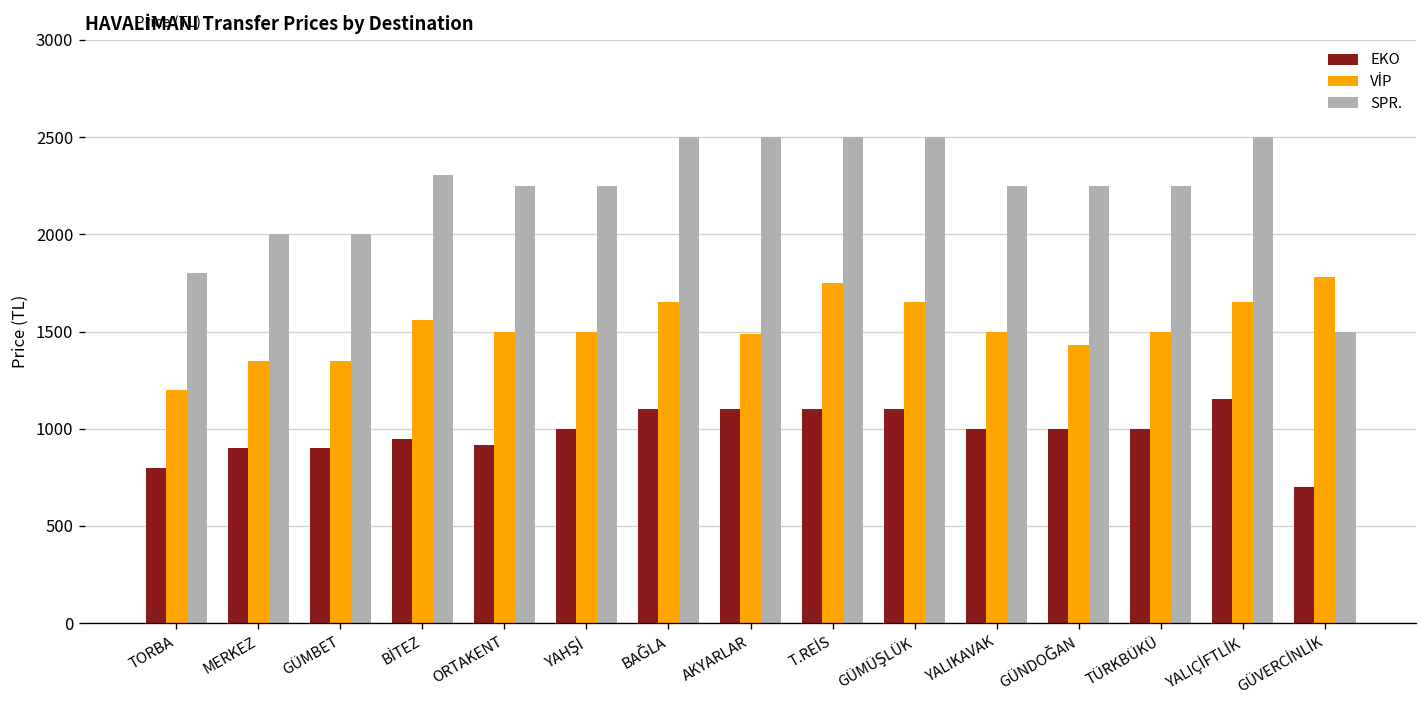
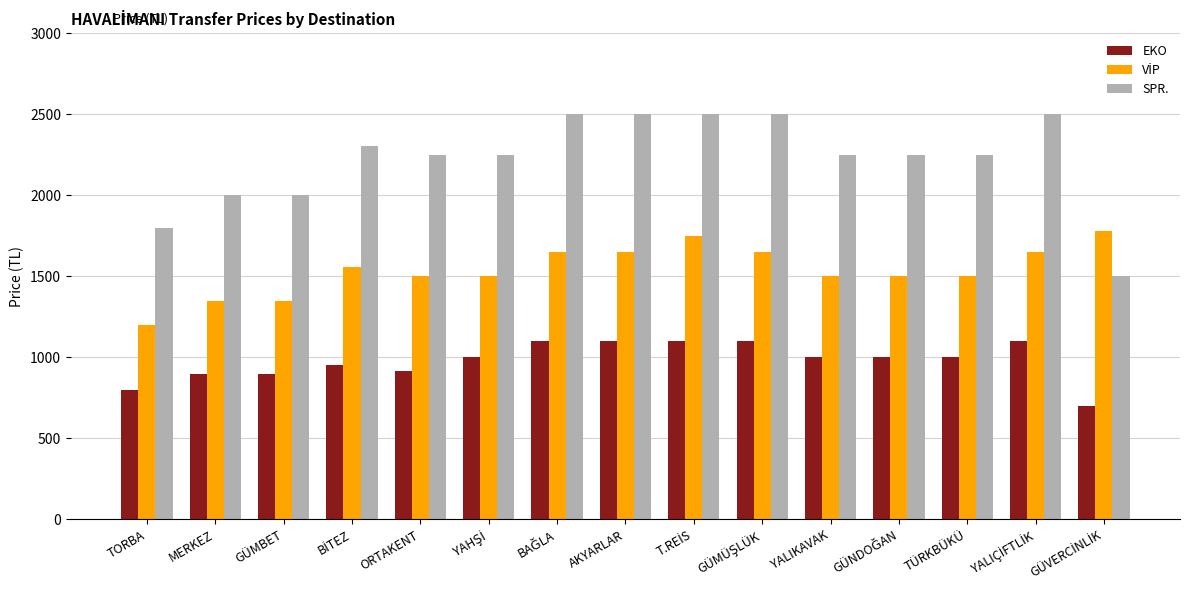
VİP, AKYARLAR: 1490 -> 1650
VİP, GÜNDOĞAN: 1430 -> 1500
EKO, YALIÇİFTLİK: 1150 -> 1100
